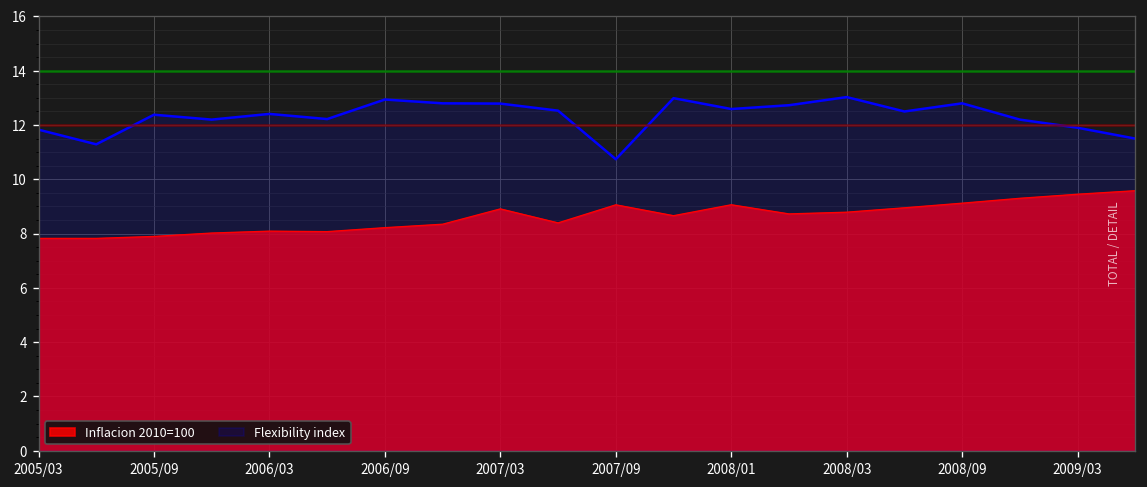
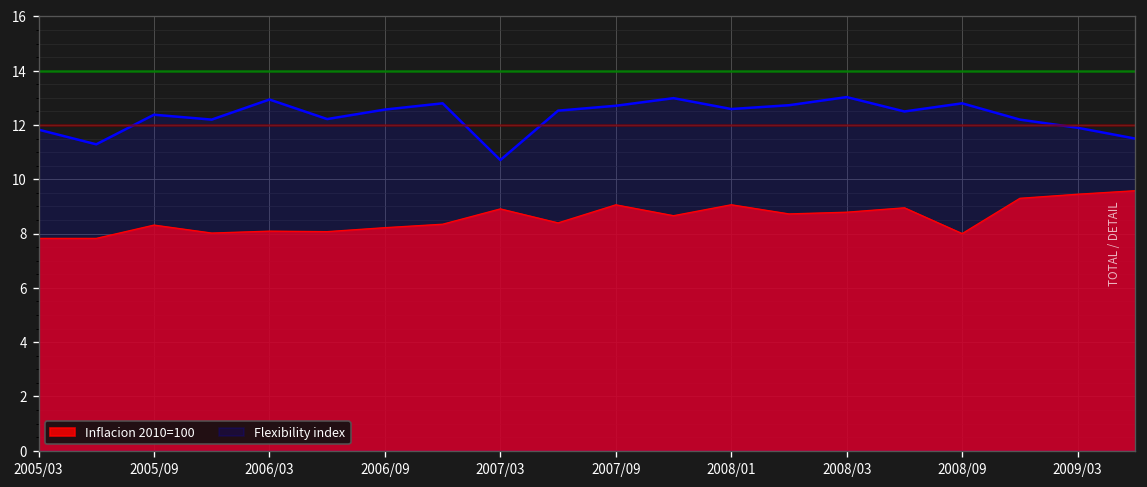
Inflacion 2010=100, 2005/09: 7.9 -> 8.3
Flexibility index, 2006/03: 12.4 -> 12.9
Flexibility index, 2006/09: 12.9 -> 12.6
Flexibility index, 2007/03: 12.8 -> 10.7
Flexibility index, 2007/09: 10.7 -> 12.7
Inflacion 2010=100, 2008/09: 9.1 -> 8.0
